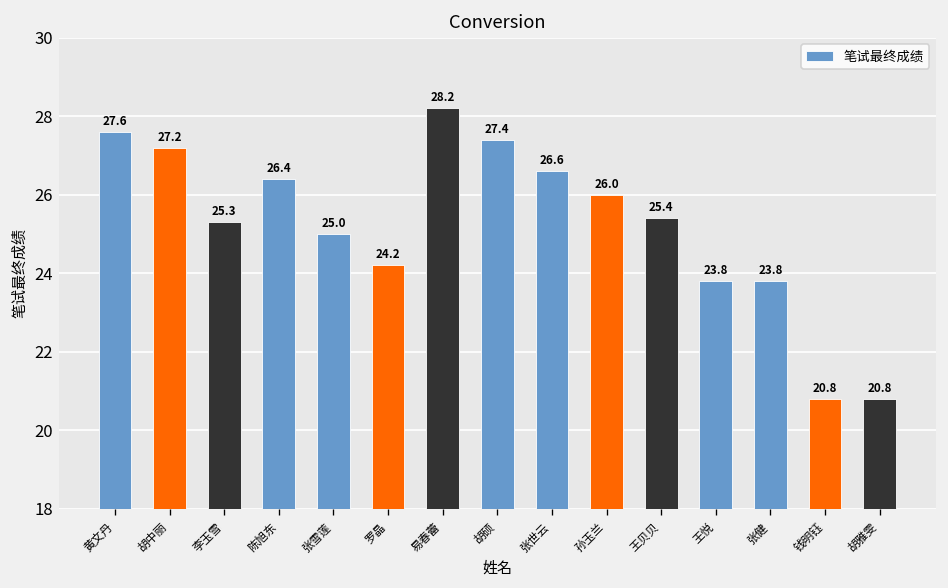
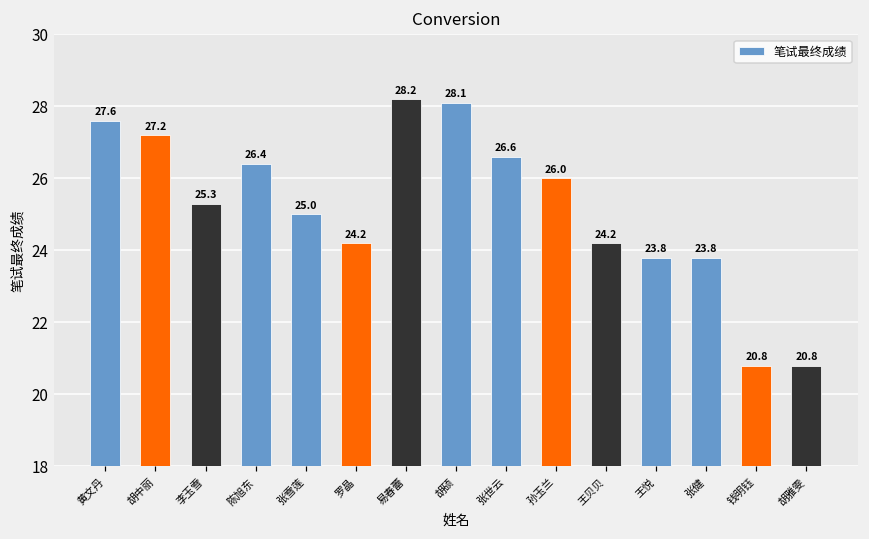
胡硕: 27.4 -> 28.1
王贝贝: 25.4 -> 24.2
